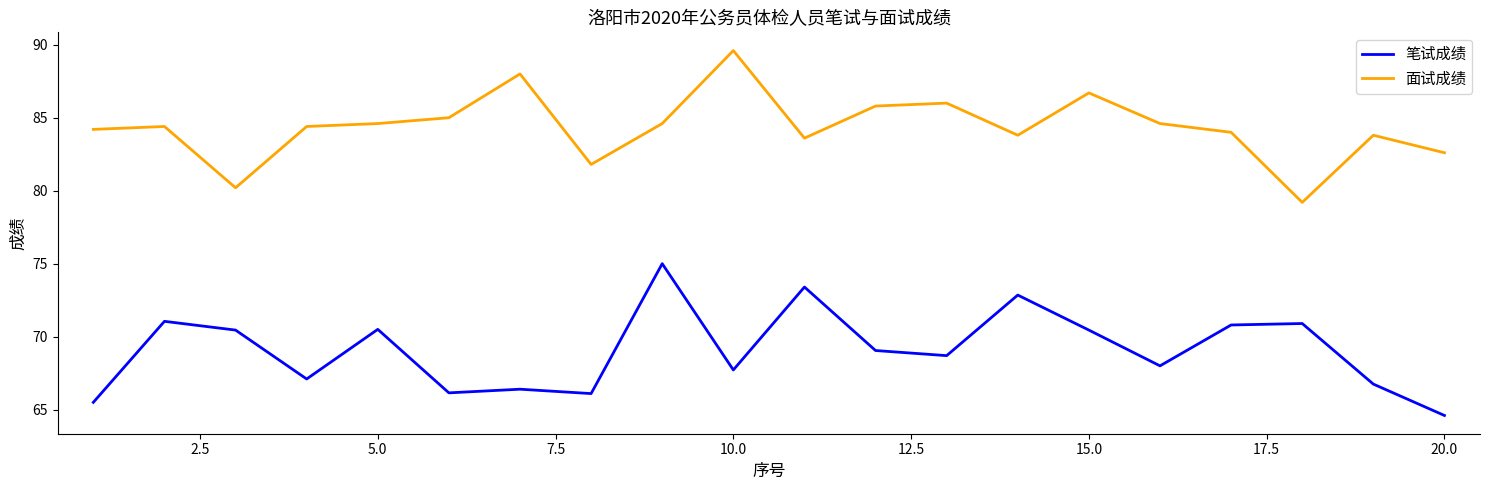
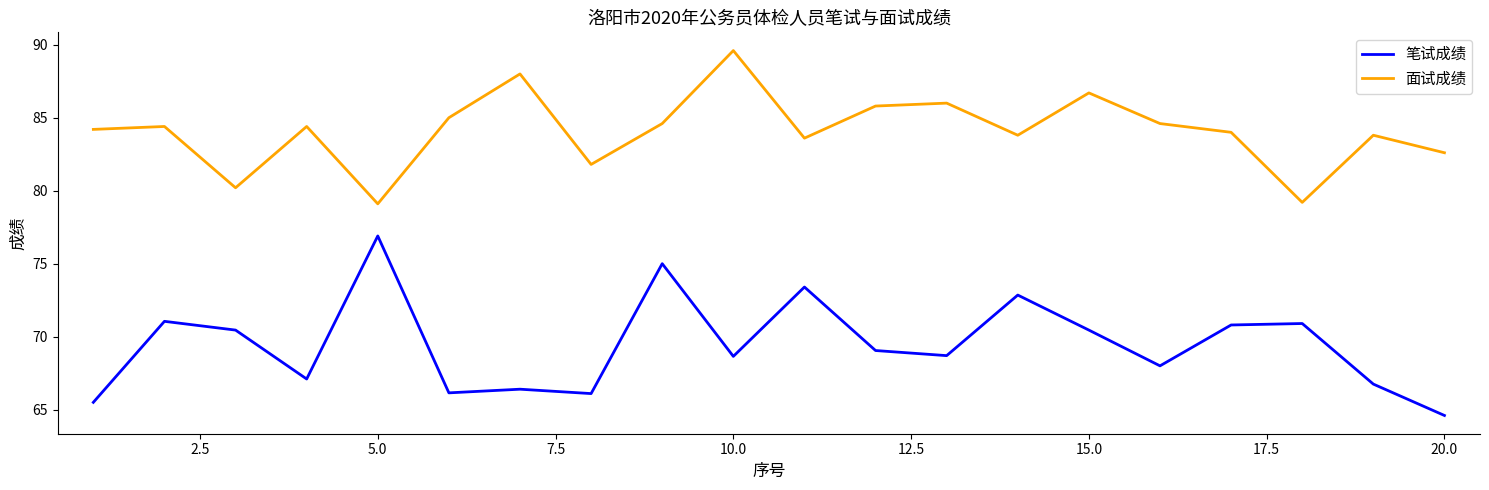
笔试成绩, 5.0: 70.5 -> 76.9
面试成绩, 5.0: 84.6 -> 79.1
笔试成绩, 10.0: 67.7 -> 68.7
